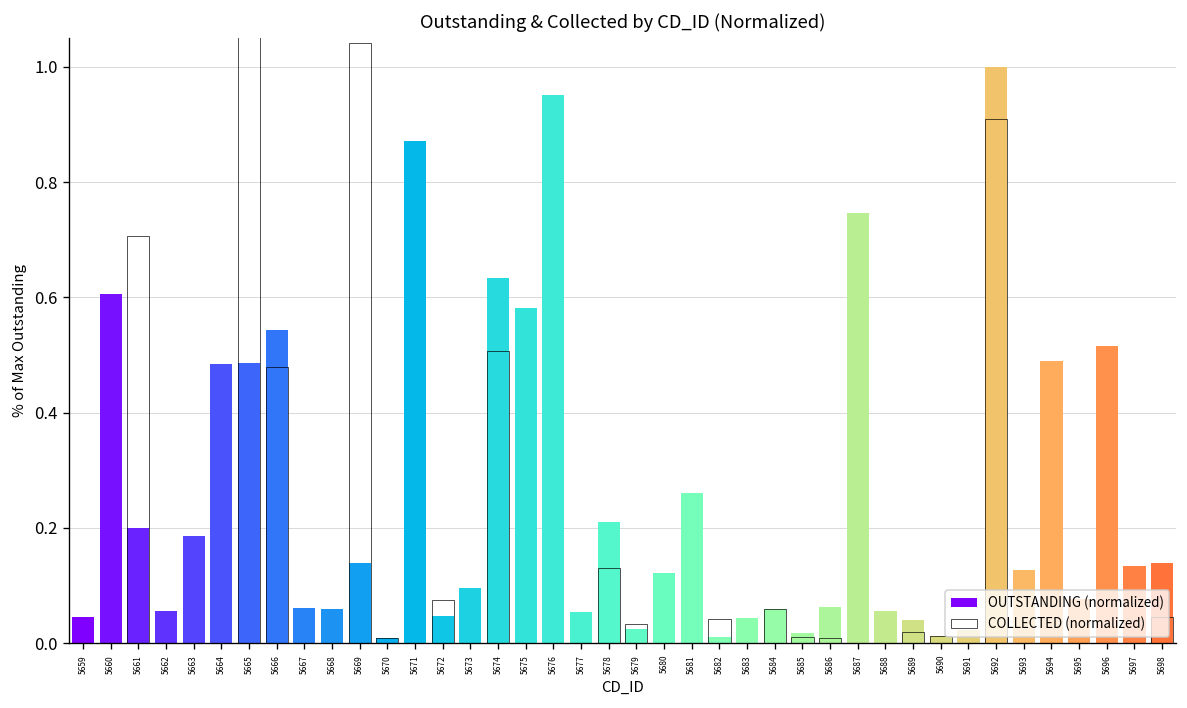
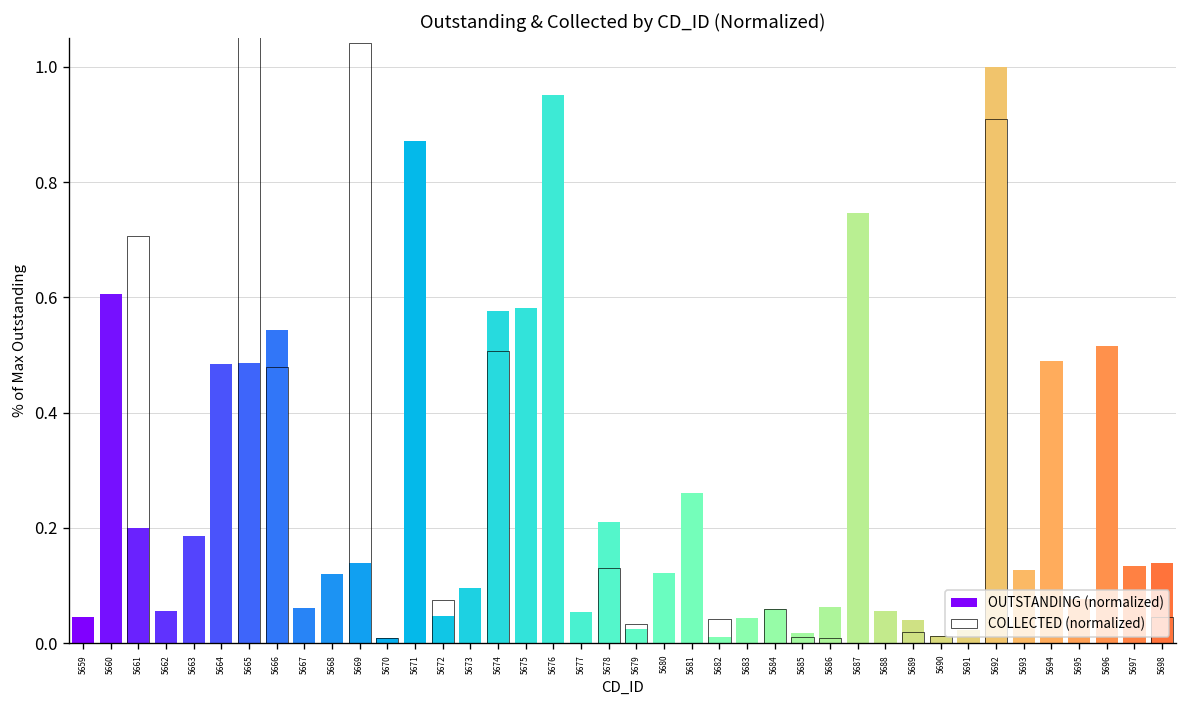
OUTSTANDING (normalized), 5668: 0.06 -> 0.12
OUTSTANDING (normalized), 5674: 0.63 -> 0.58
